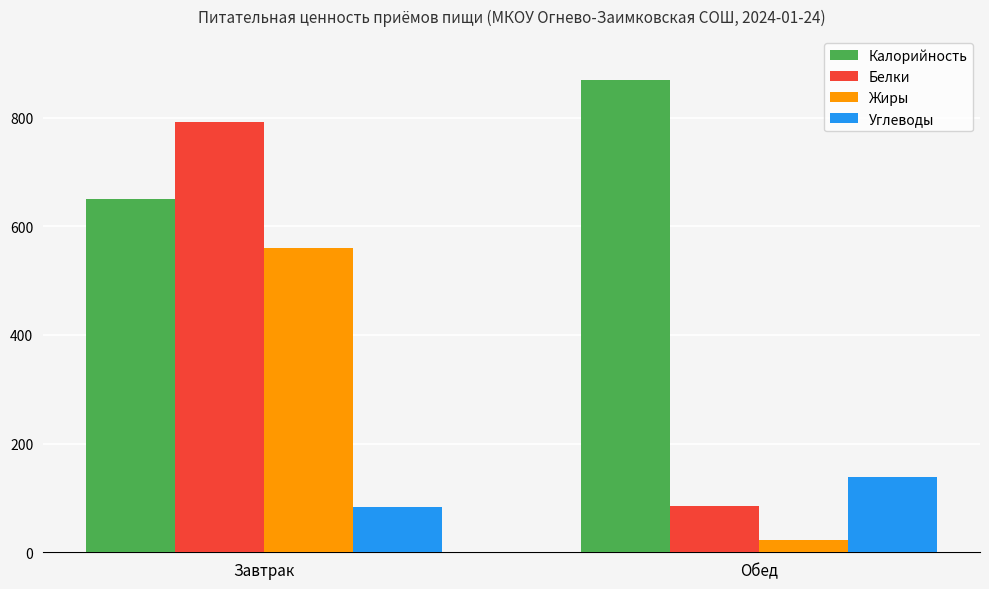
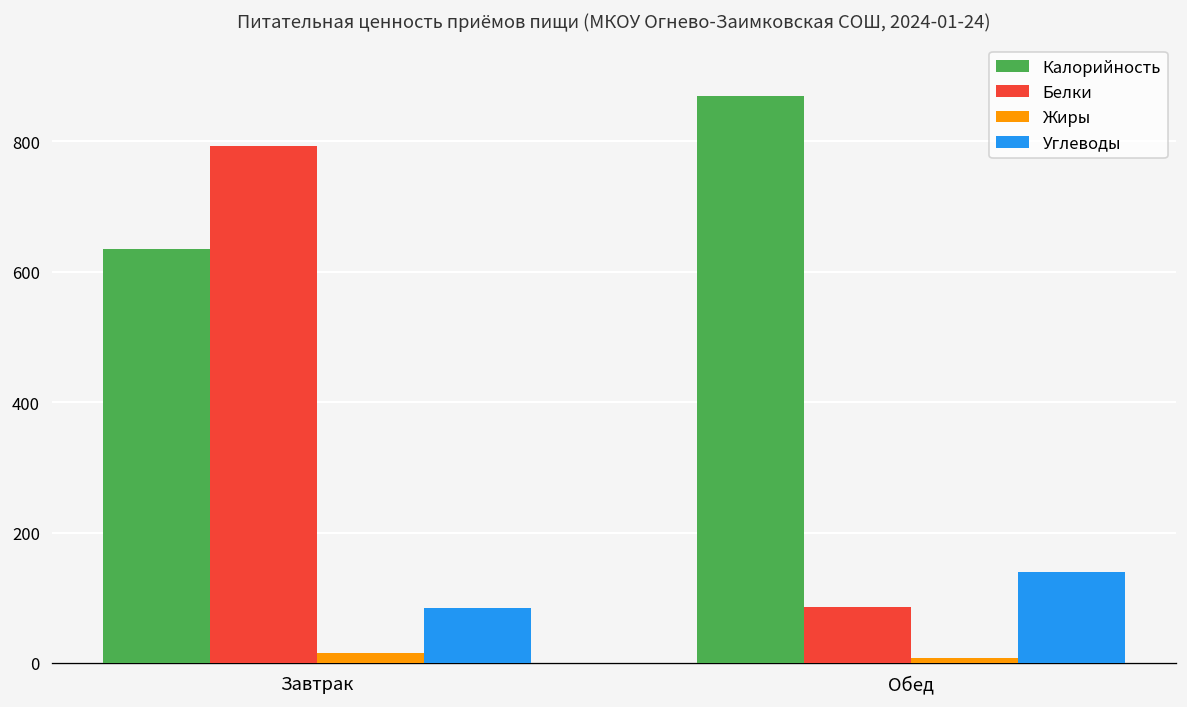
Калорийность, Завтрак: 650 -> 640
Жиры, Завтрак: 560 -> 20
Жиры, Обед: 20 -> 10
